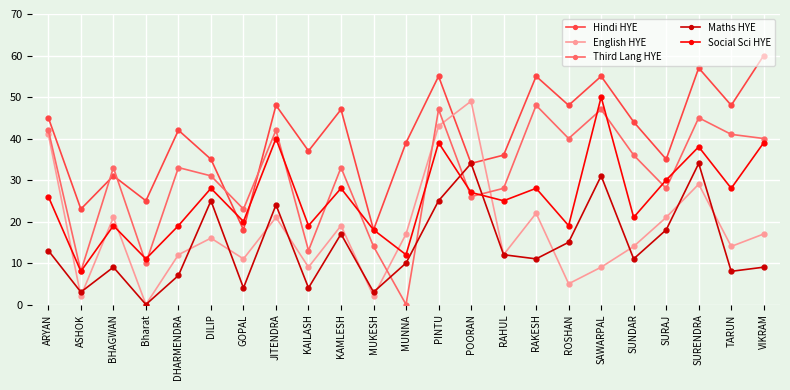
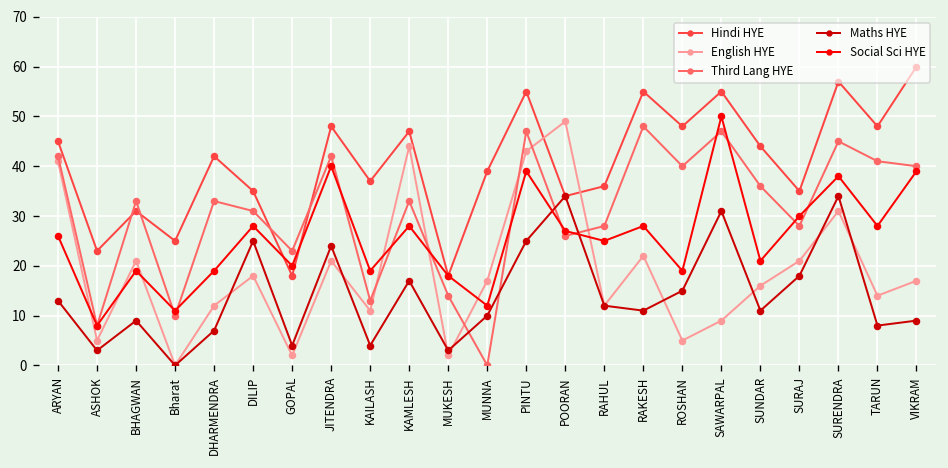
English HYE, ASHOK: 2 -> 5
English HYE, DILIP: 16 -> 18
English HYE, GOPAL: 11 -> 2
English HYE, KAILASH: 9 -> 11
English HYE, KAMLESH: 19 -> 44
English HYE, SUNDAR: 14 -> 16
English HYE, SURENDRA: 29 -> 31
